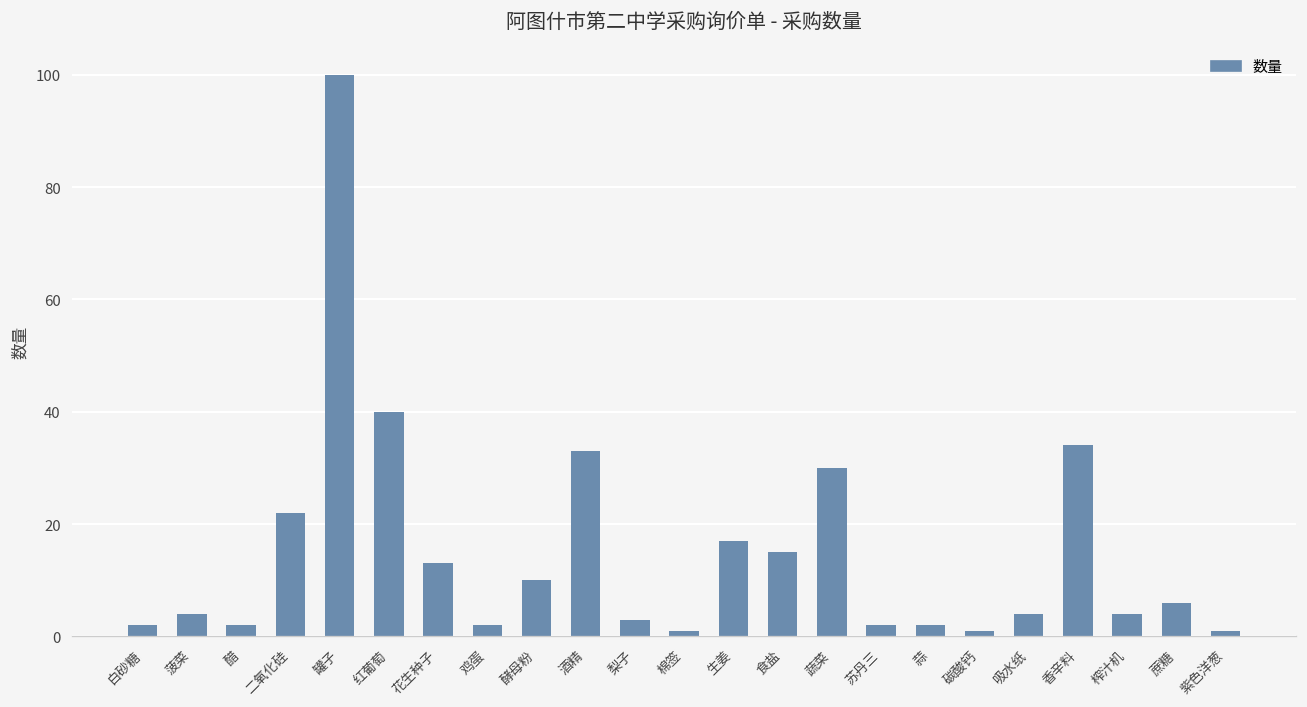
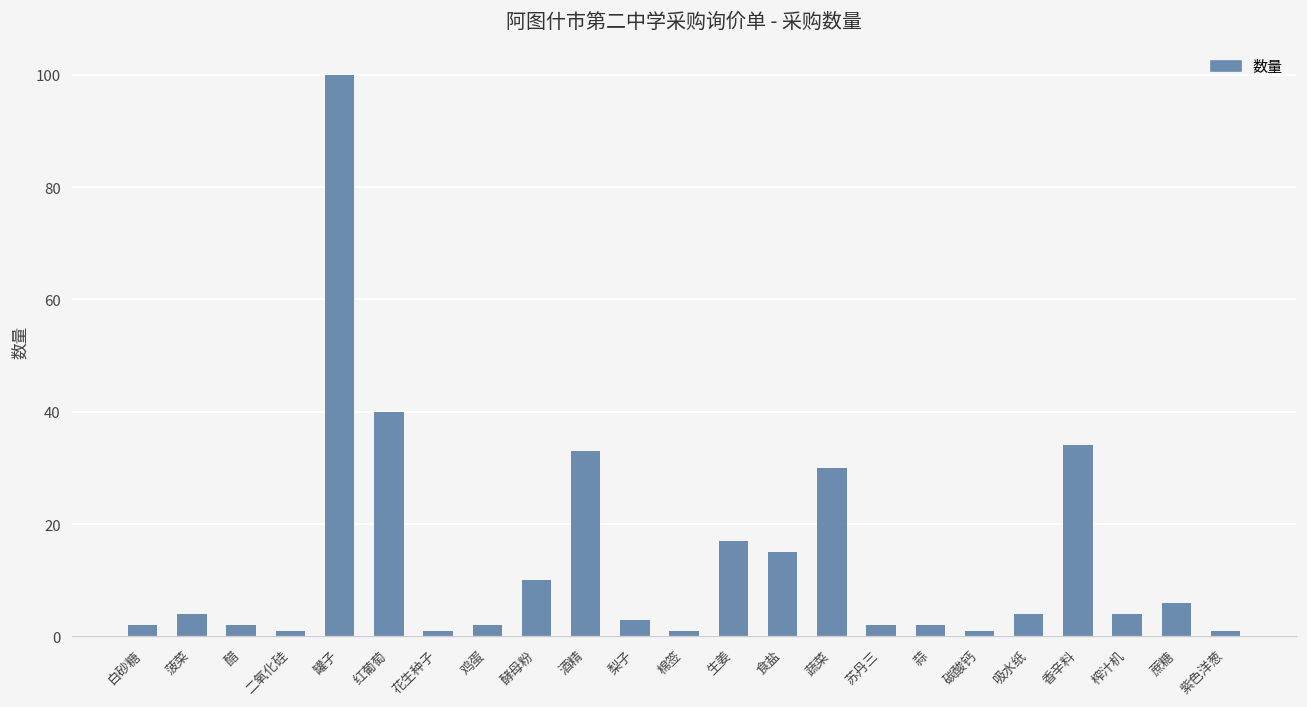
二氧化硅: 22 -> 1
花生种子: 13 -> 1
